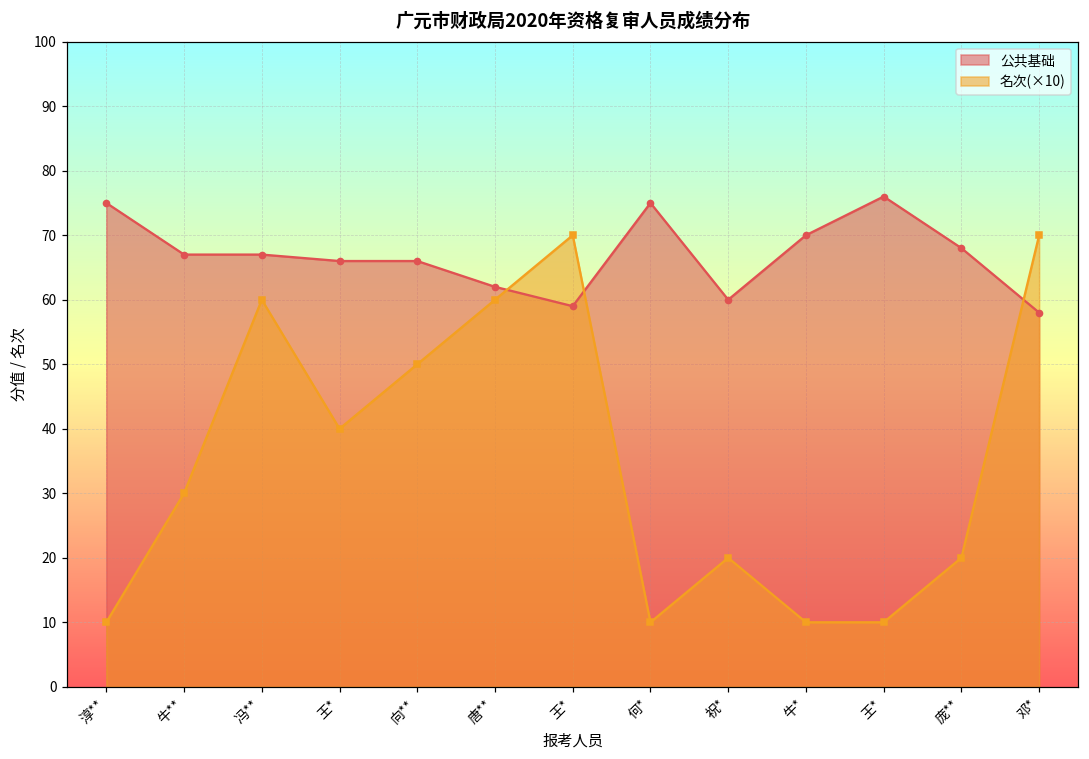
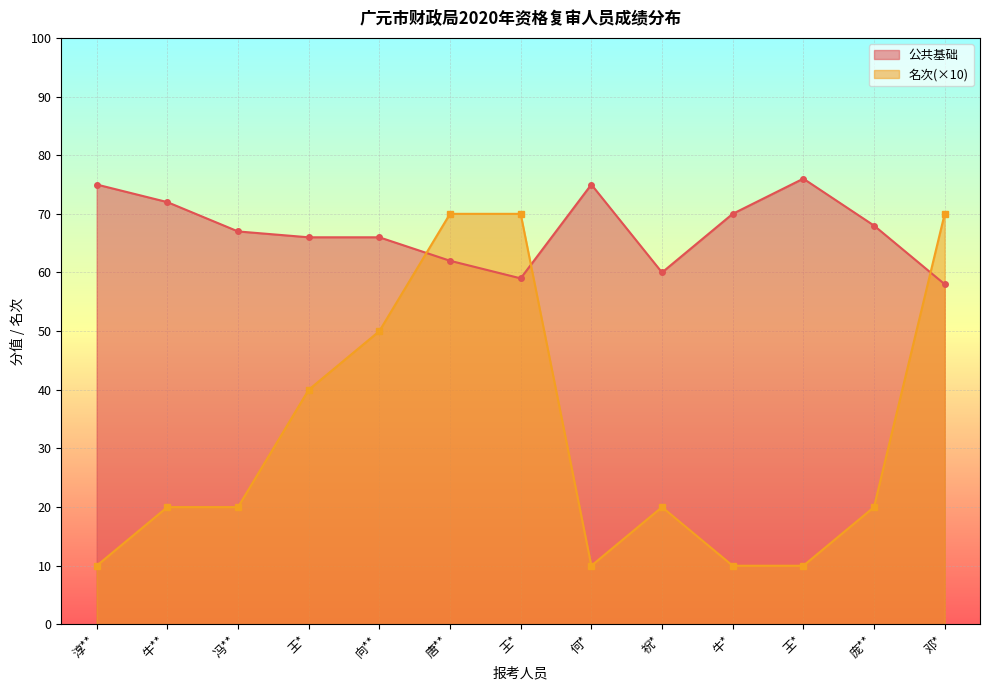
公共基础, 牛**: 67 -> 72
名次(×10), 牛**: 30 -> 20
名次(×10), 冯**: 60 -> 20
名次(×10), 唐**: 60 -> 70
